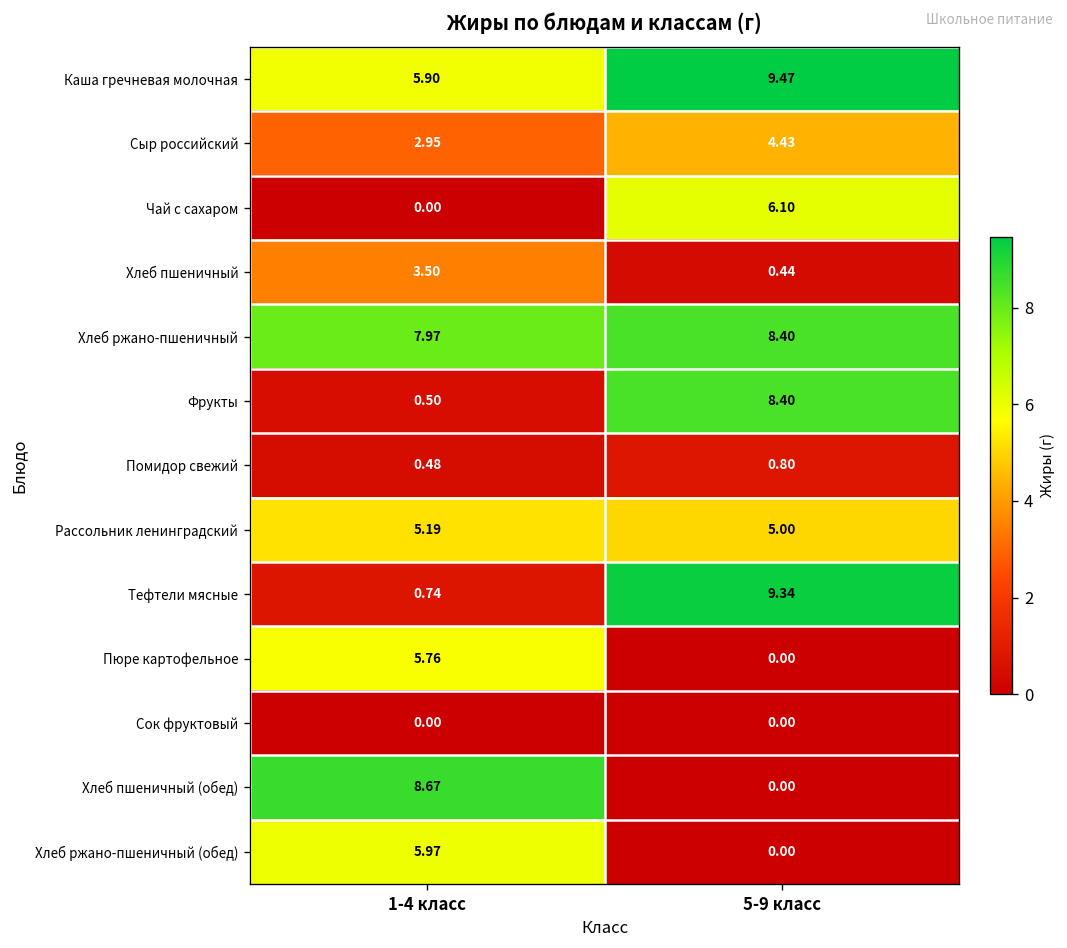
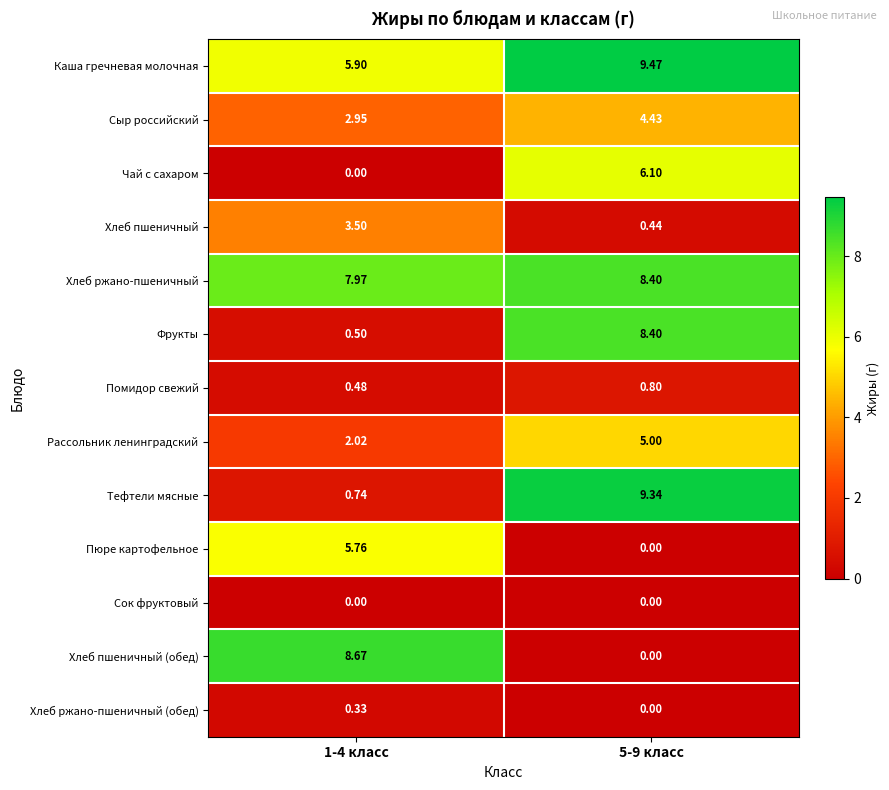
Рассольник ленинградский, 1-4 класс: 5.19 -> 2.02
Хлеб ржано-пшеничный (обед), 1-4 класс: 5.97 -> 0.33
